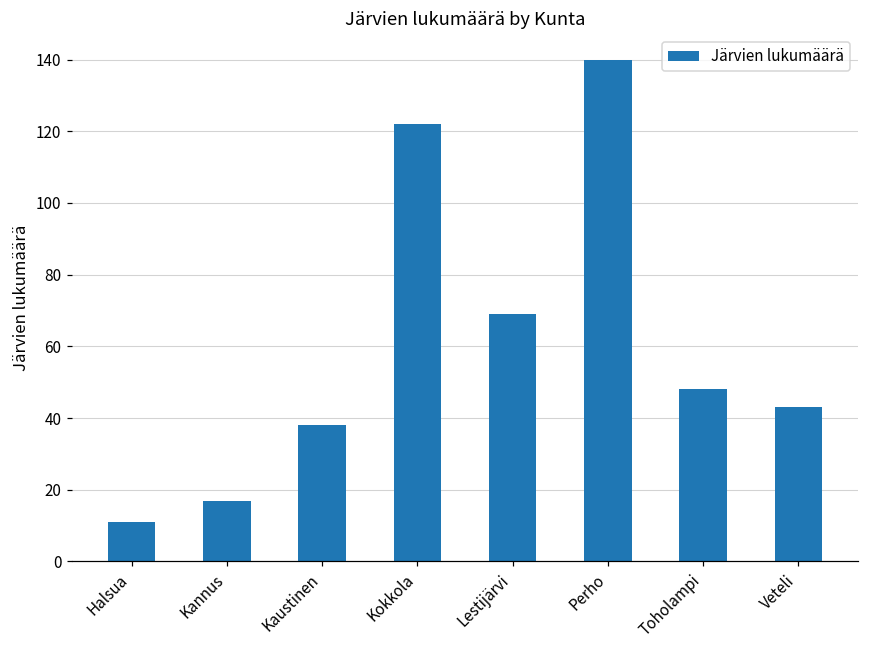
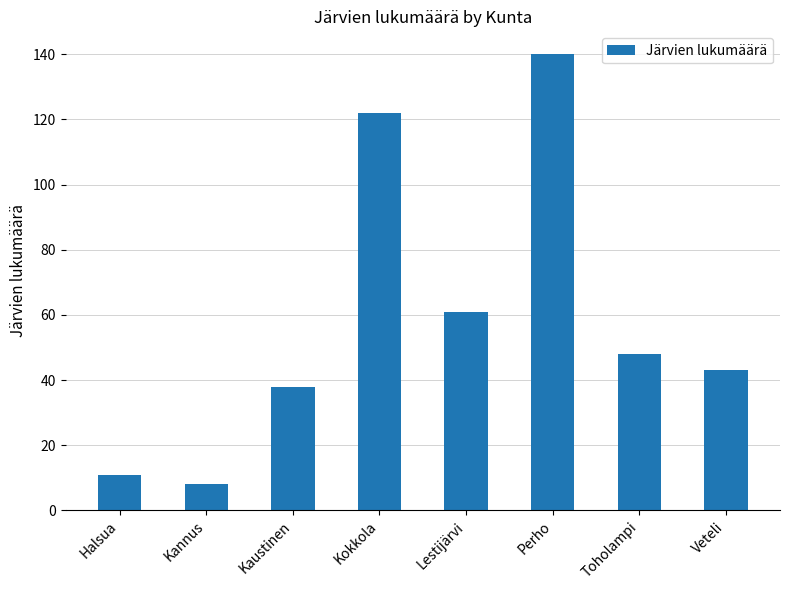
Kannus: 17 -> 8
Lestijärvi: 69 -> 61
